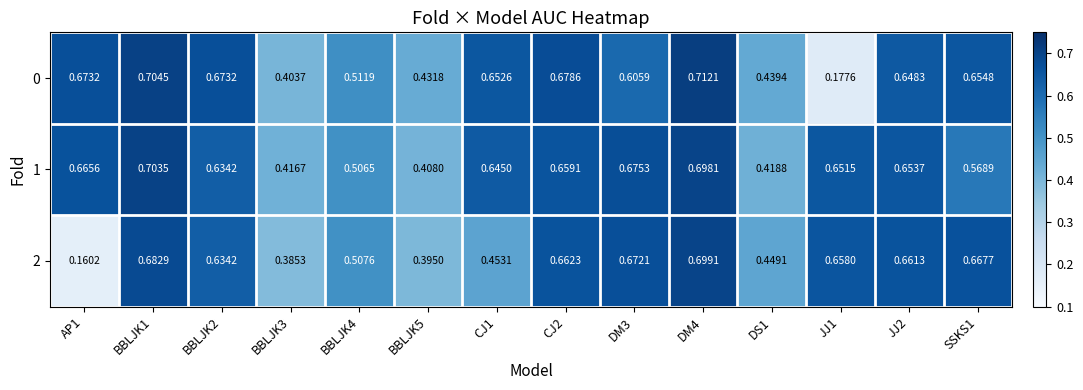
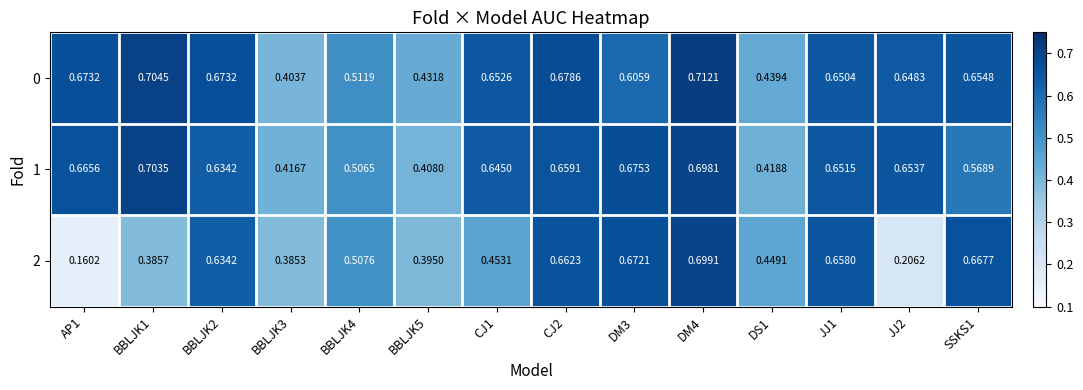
0, JJ1: 0.1776 -> 0.6504
2, BBLJK1: 0.6829 -> 0.3857
2, JJ2: 0.6613 -> 0.2062
